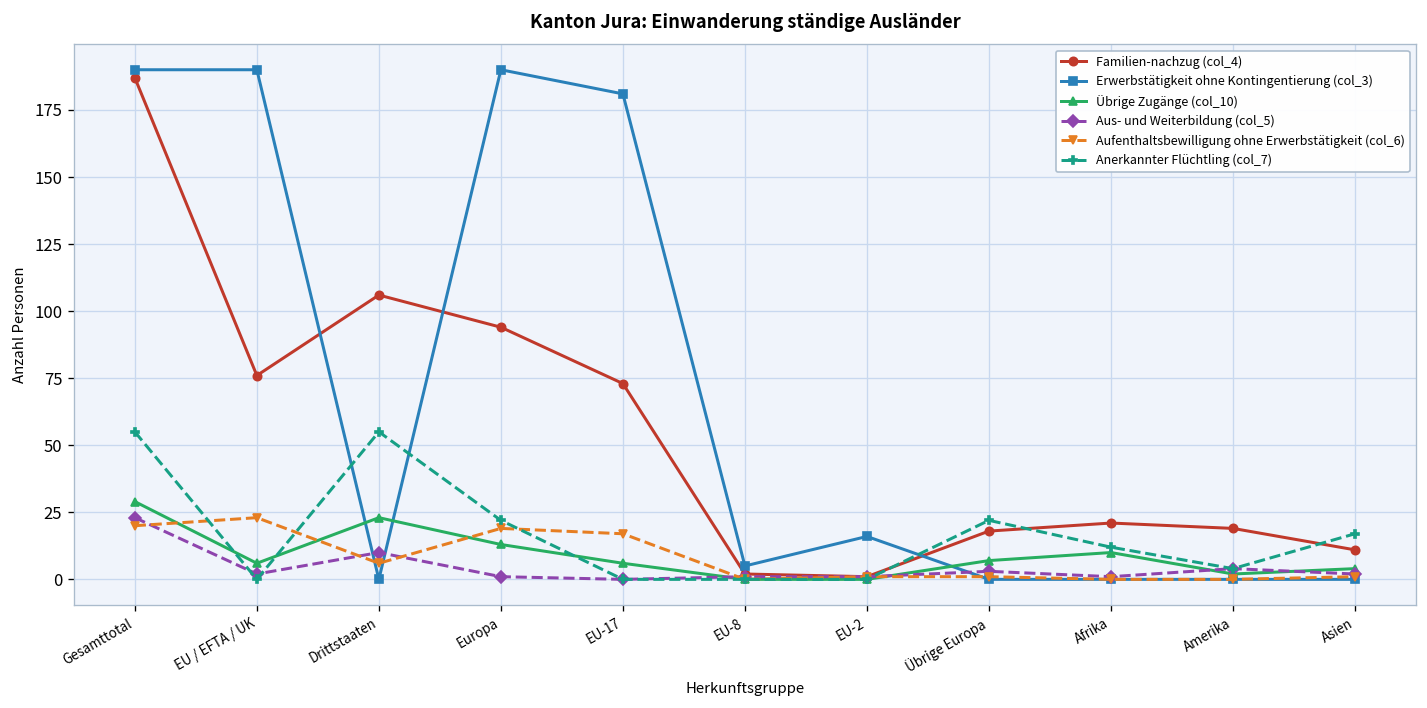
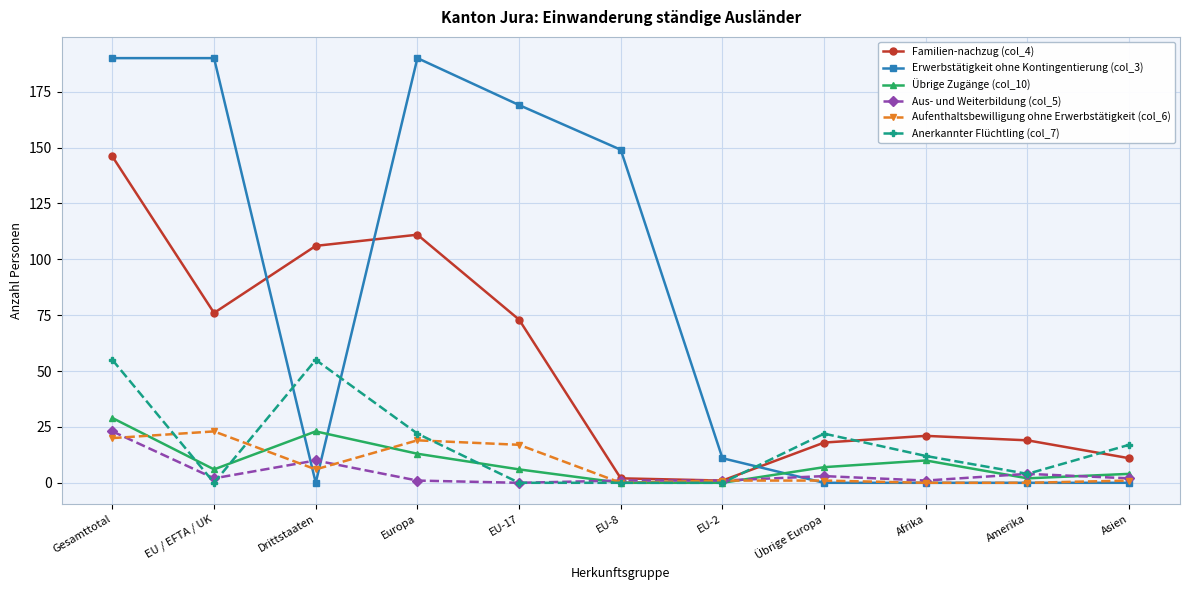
Familien-nachzug (col_4), Gesamttotal: 187 -> 146
Familien-nachzug (col_4), Europa: 94 -> 111
Erwerbstätigkeit ohne Kontingentierung (col_3), EU-17: 181 -> 169
Erwerbstätigkeit ohne Kontingentierung (col_3), EU-8: 5 -> 149
Erwerbstätigkeit ohne Kontingentierung (col_3), EU-2: 16 -> 11
